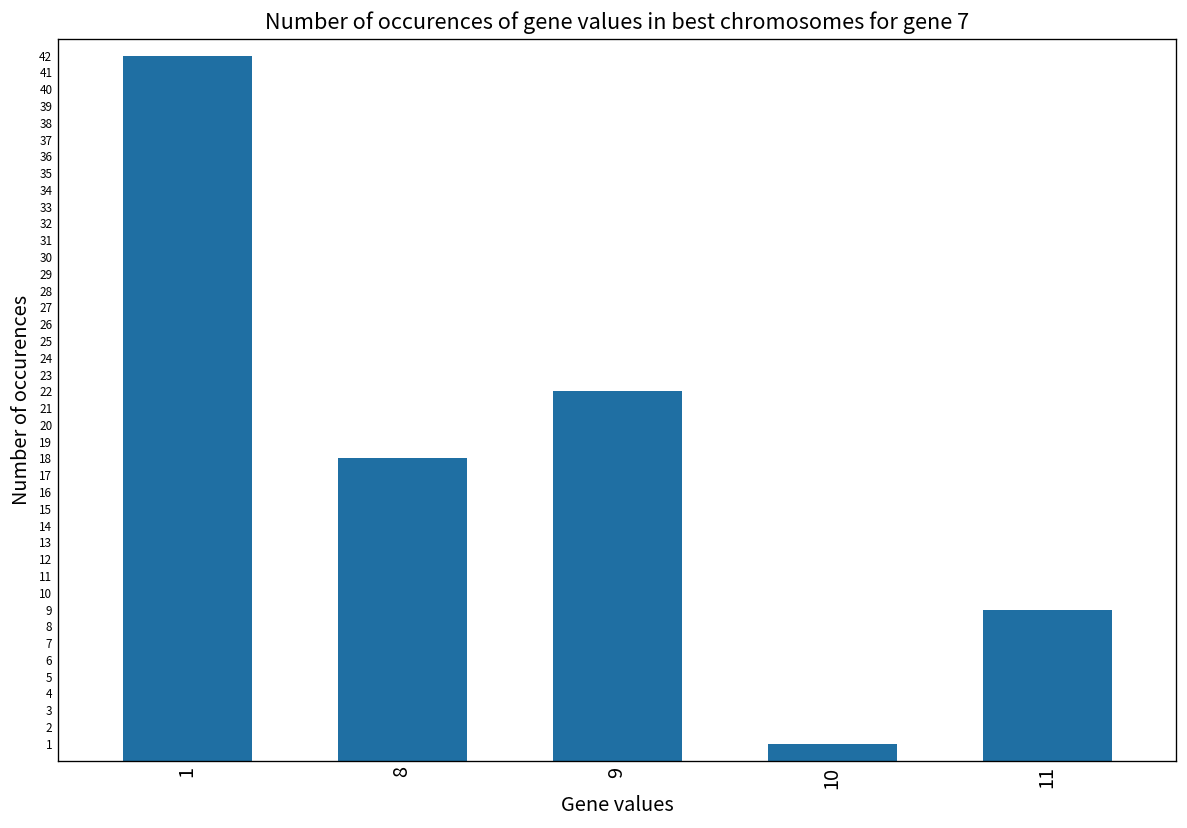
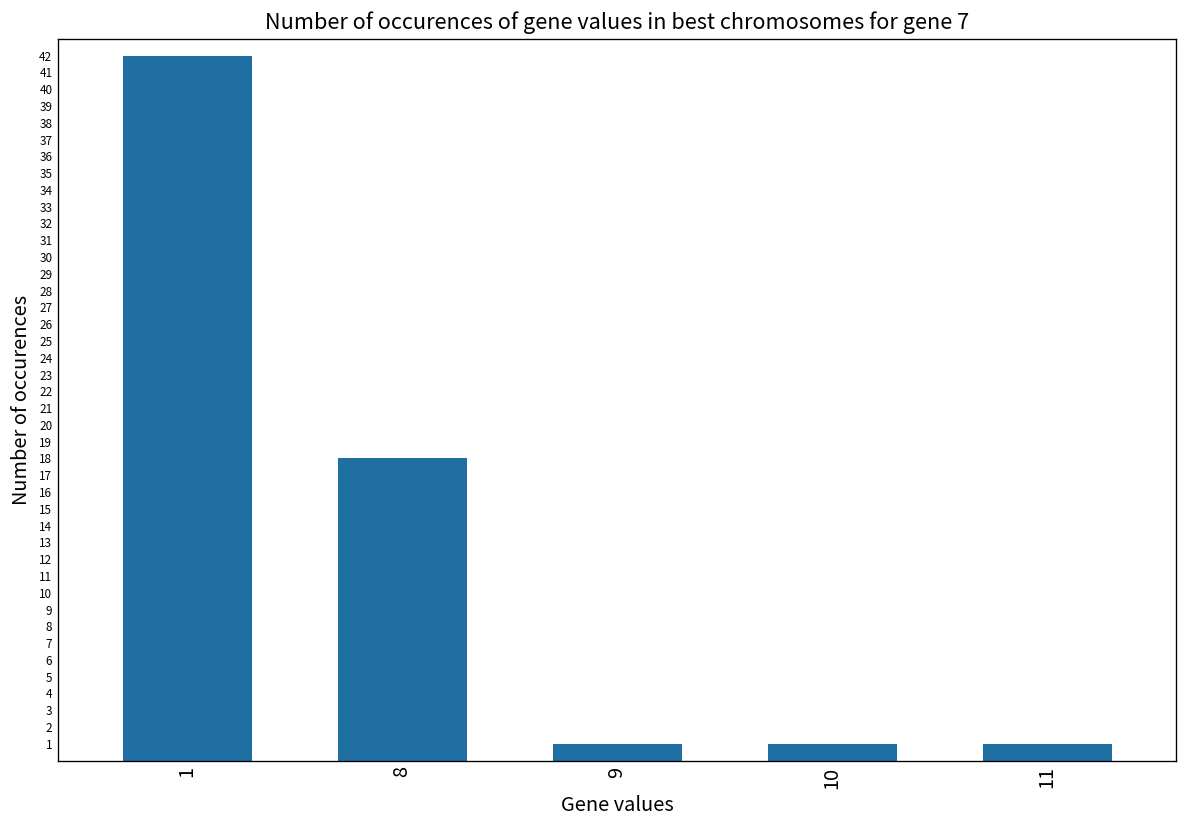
9: 22 -> 1
11: 9 -> 1
